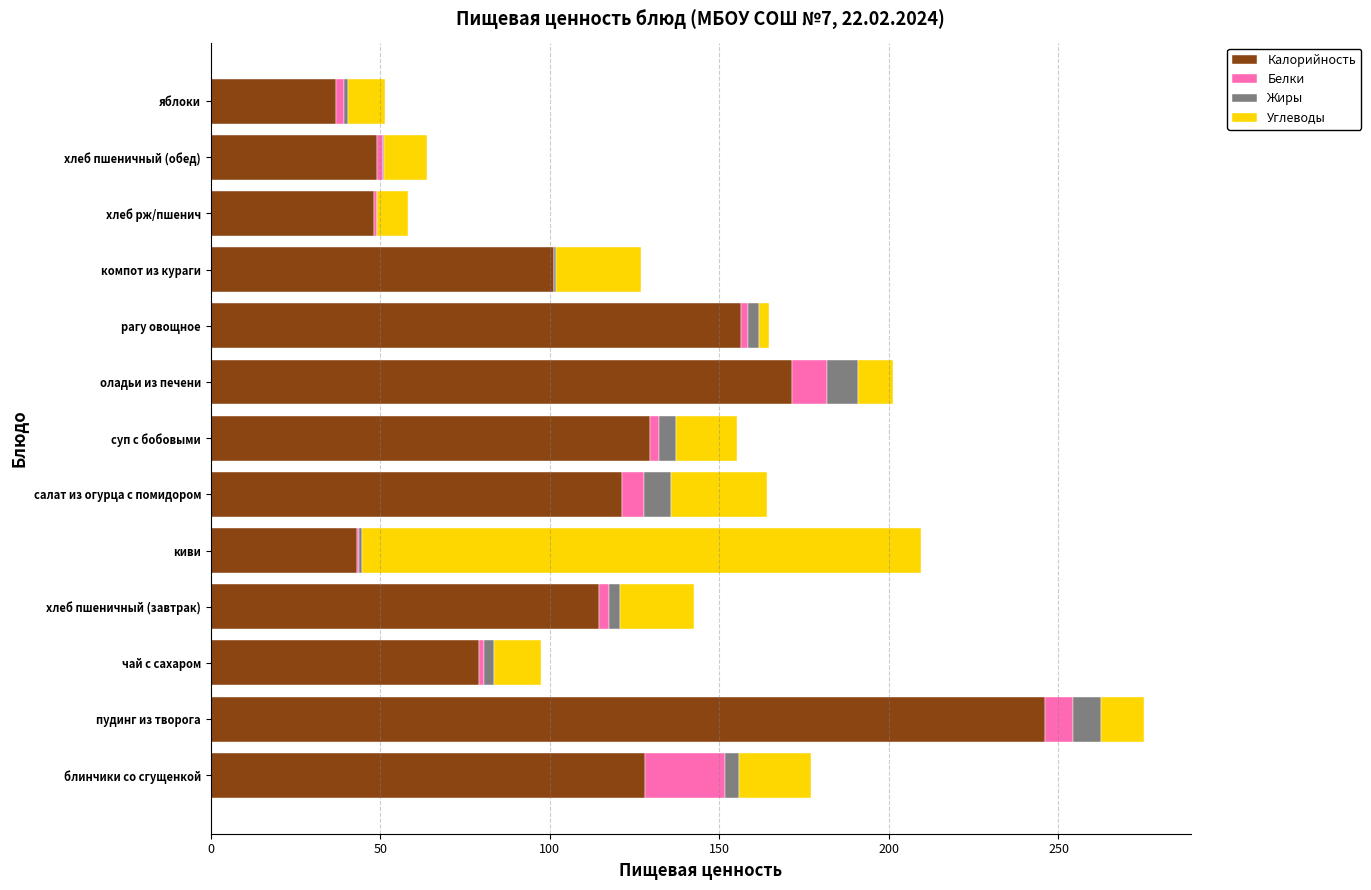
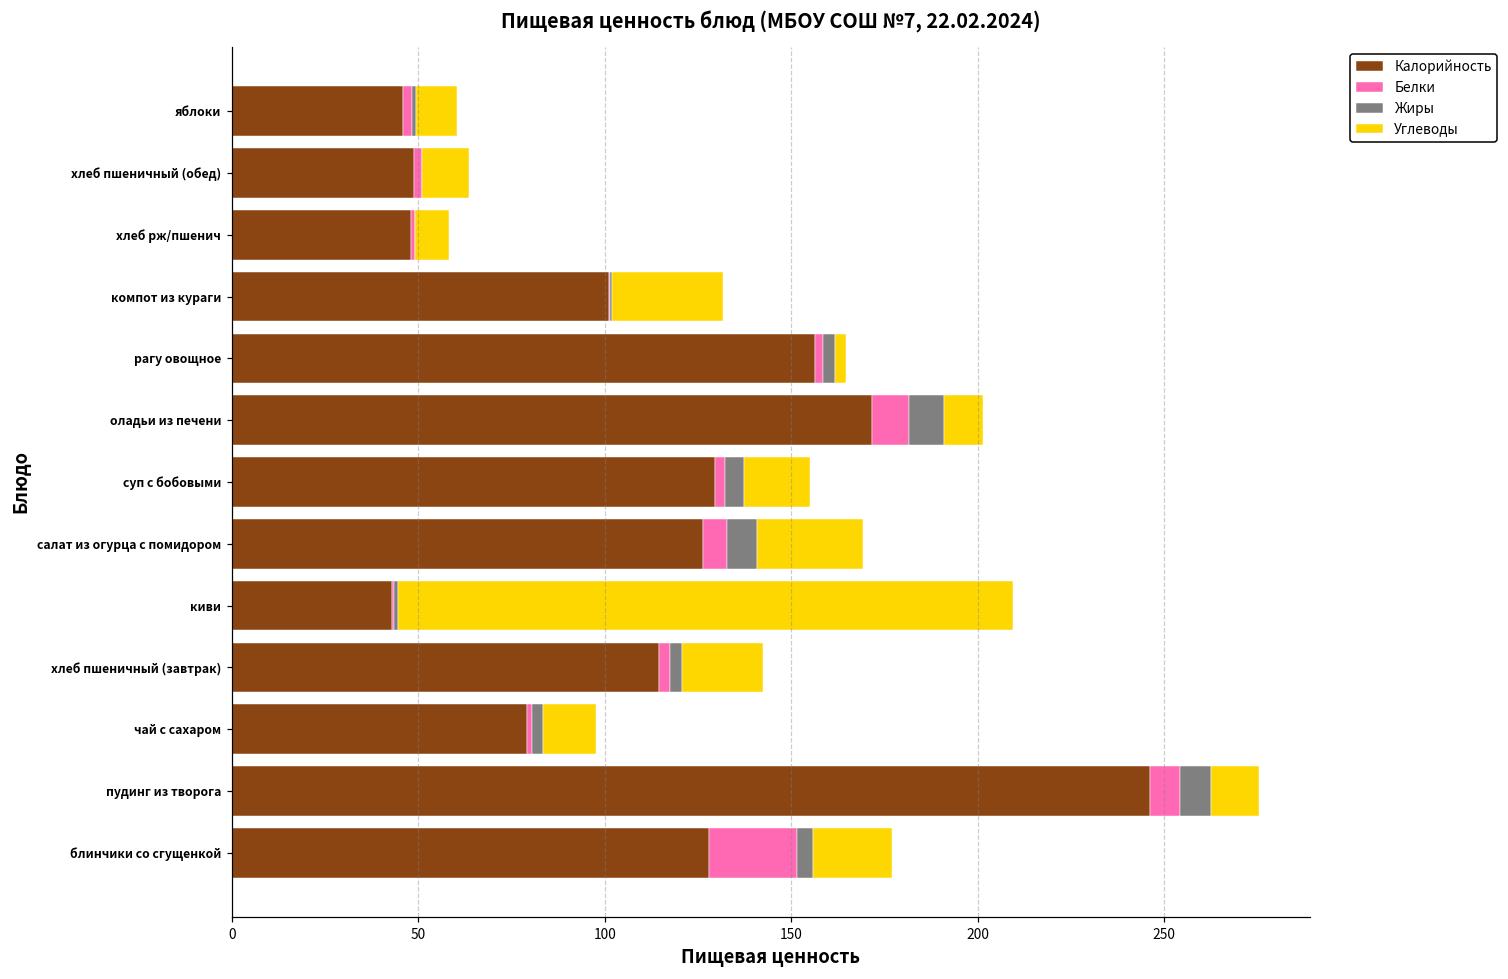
Калорийность, яблоки: 37 -> 46
Углеводы, компот из кураги: 25 -> 30
Калорийность, салат из огурца с помидором: 121 -> 126
